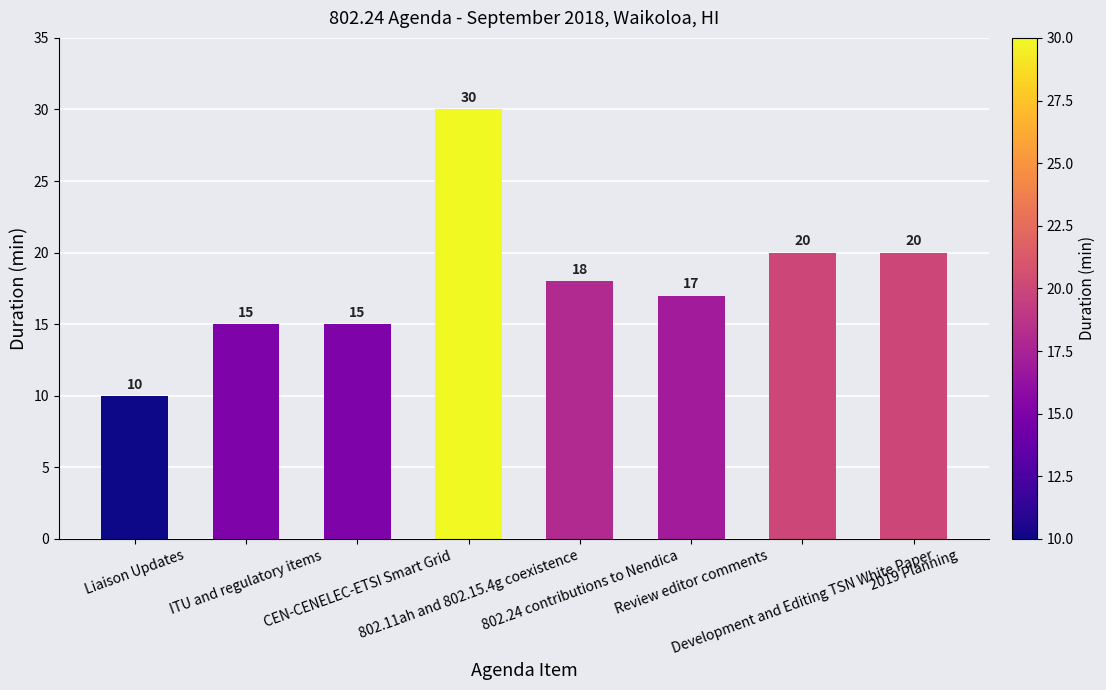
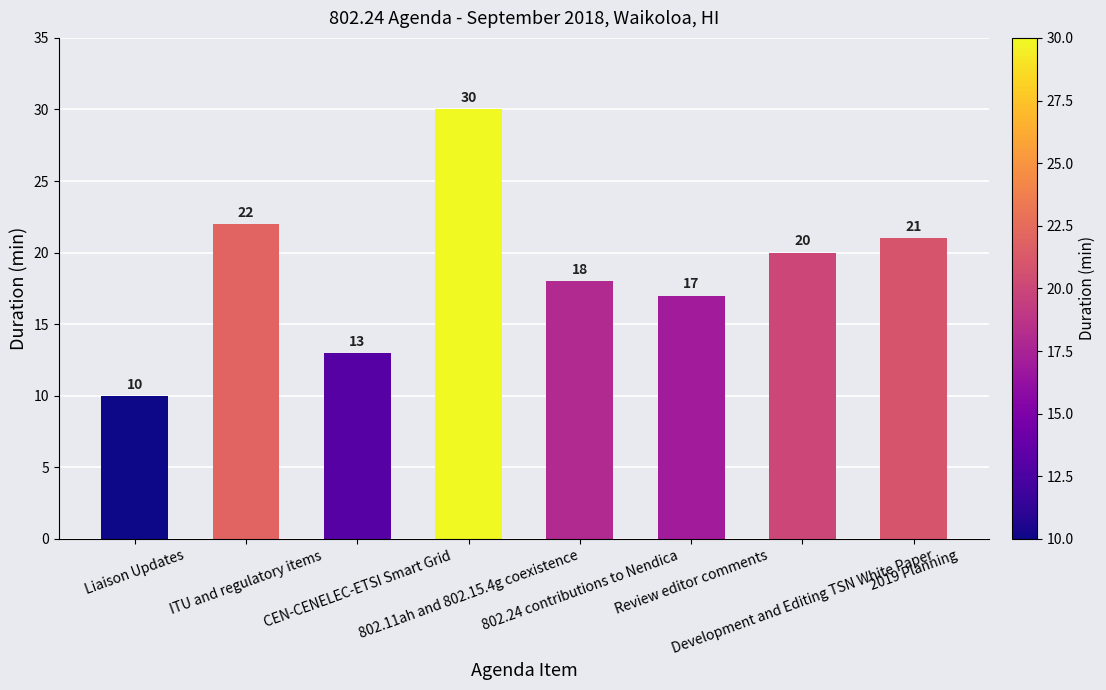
ITU and regulatory items: 15 -> 22
CEN-CENELEC-ETSI Smart Grid: 15 -> 13
2019 Planning: 20 -> 21
